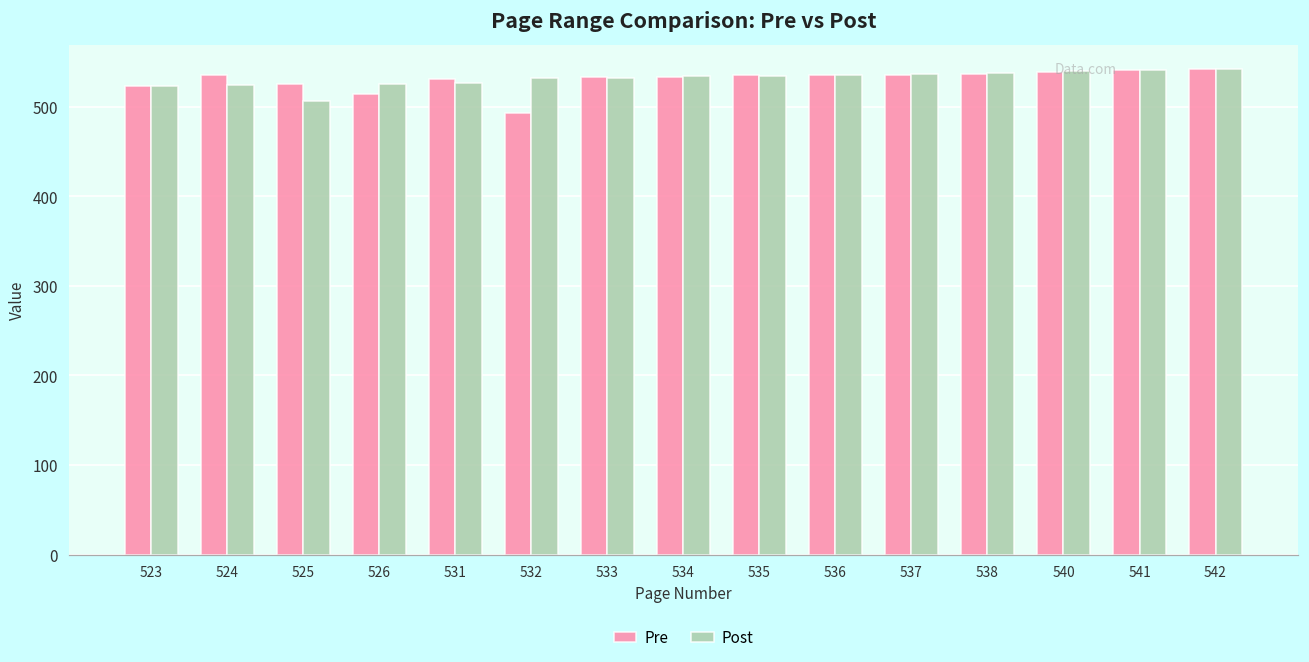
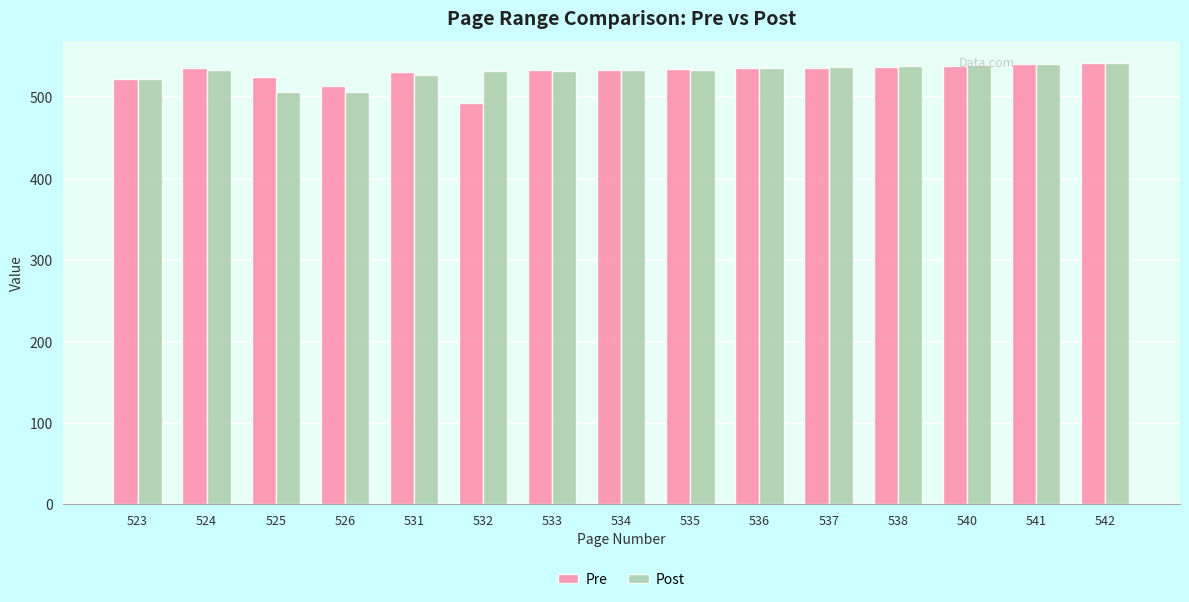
Post, 524: 520 -> 530
Post, 526: 530 -> 510
